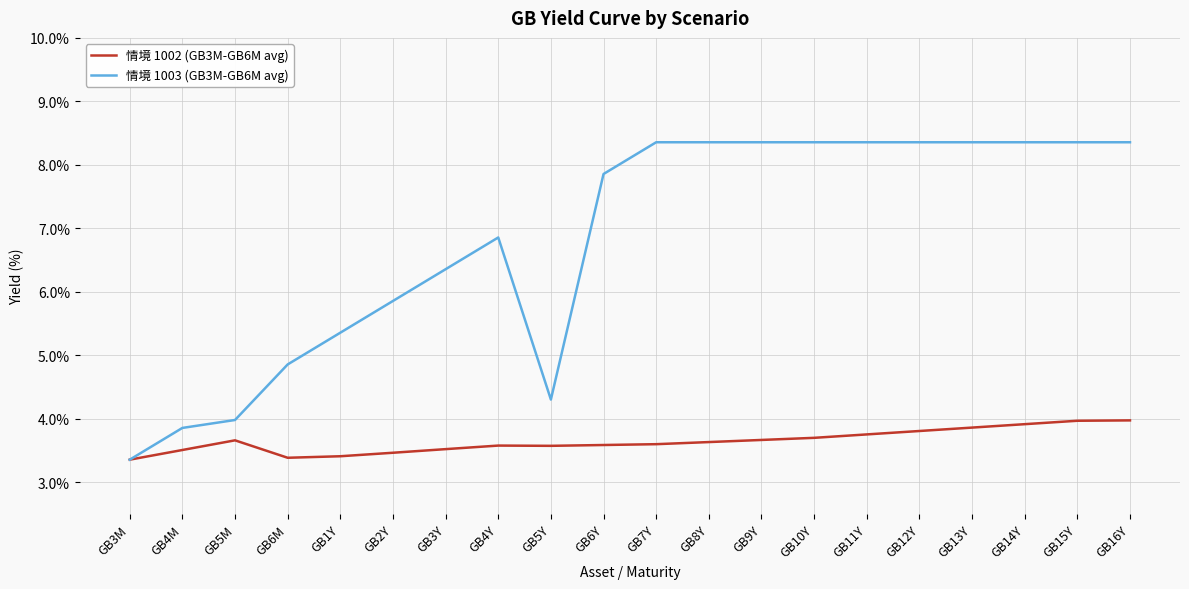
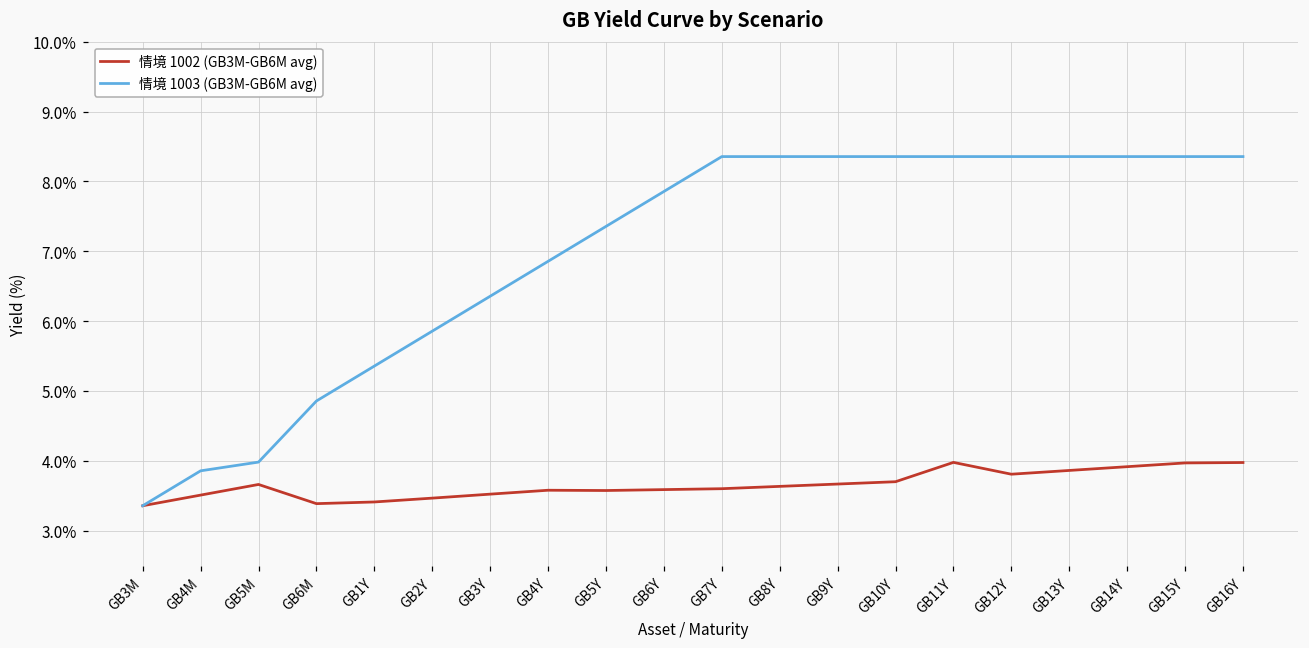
情境 1003 (GB3M-GB6M avg), GB5Y: 4.3% -> 7.4%
情境 1002 (GB3M-GB6M avg), GB11Y: 3.8% -> 4.0%
